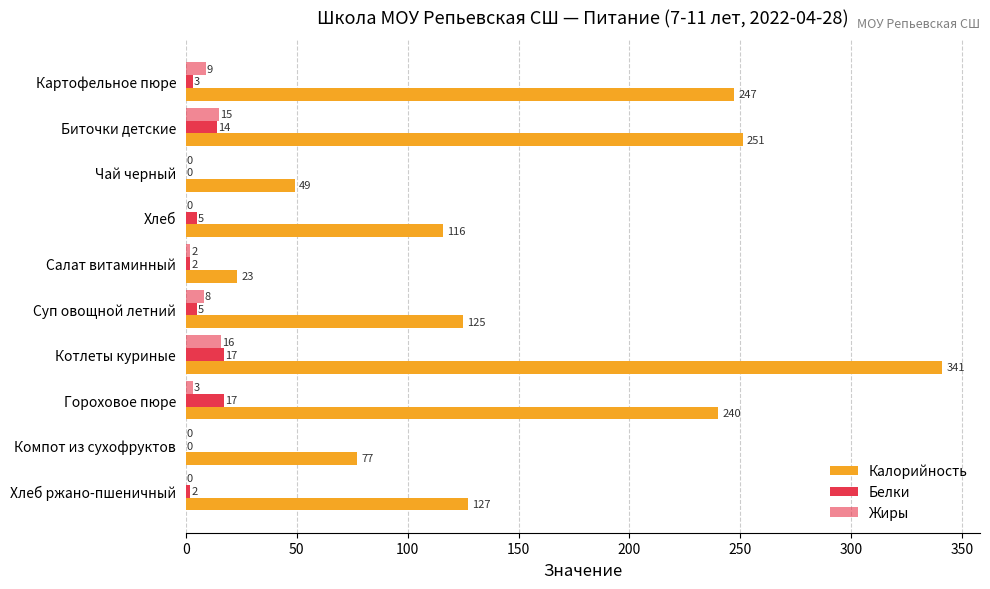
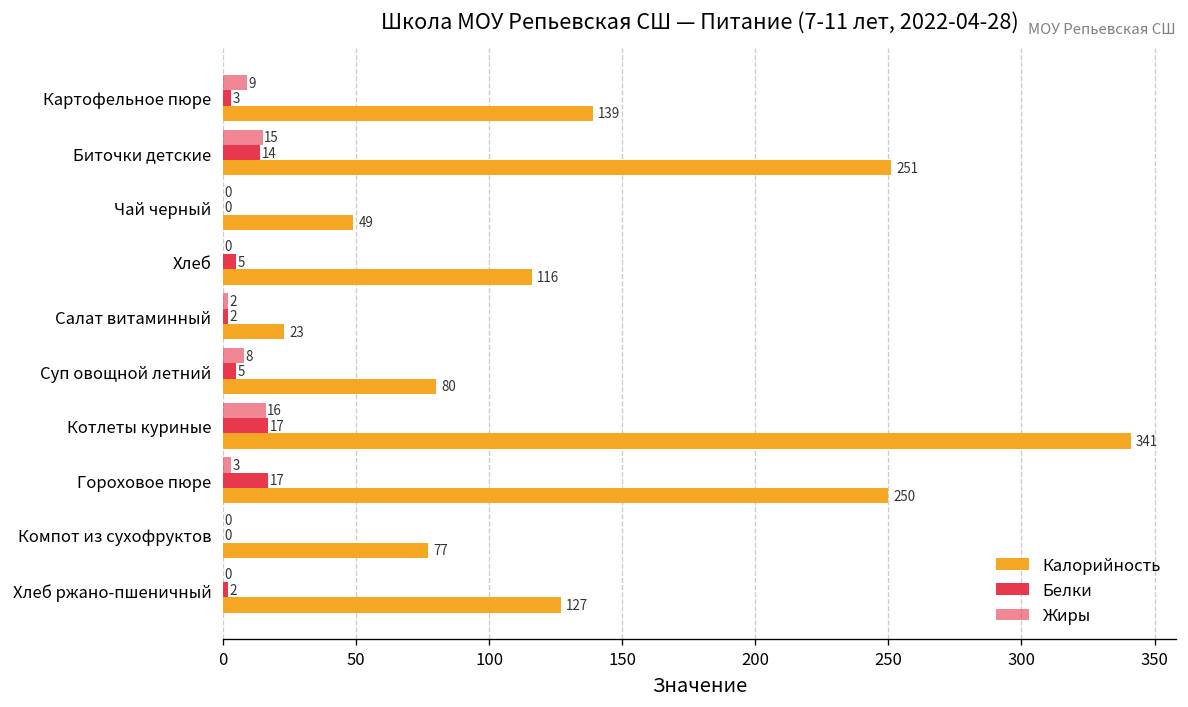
Калорийность, Картофельное пюре: 247 -> 139
Калорийность, Суп овощной летний: 125 -> 80
Калорийность, Гороховое пюре: 240 -> 250
